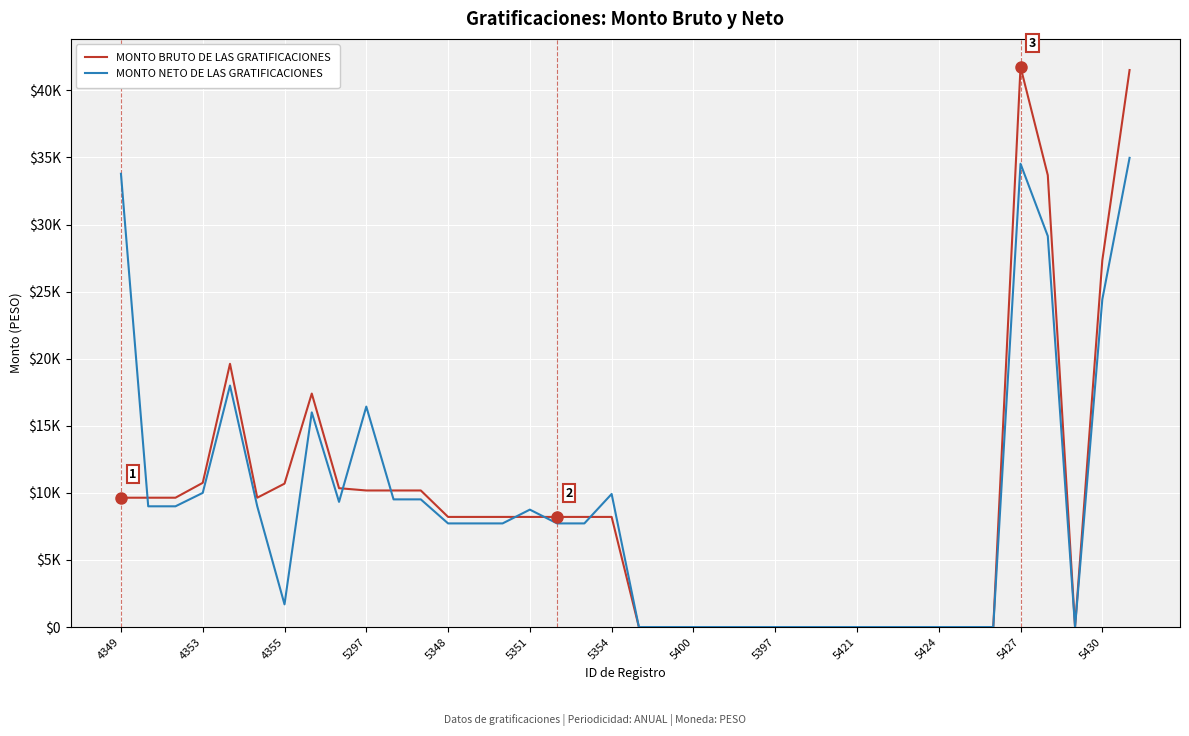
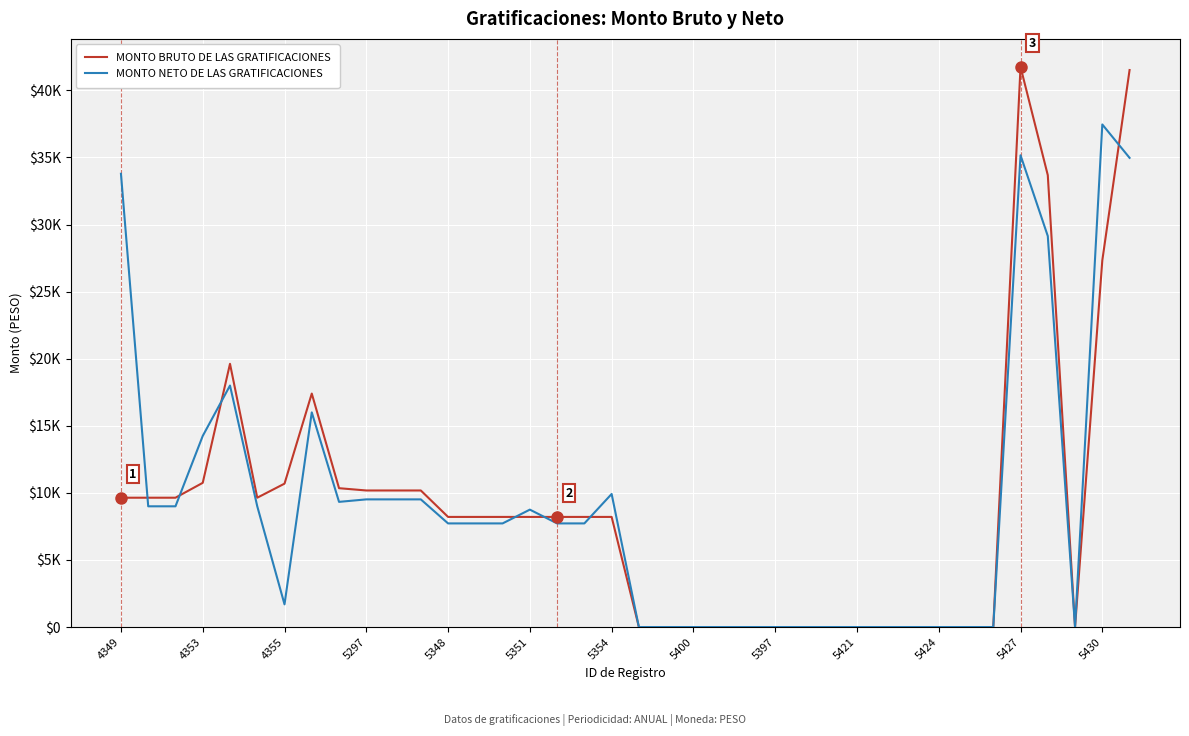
MONTO NETO DE LAS GRATIFICACIONES, 4353: $10000 -> $14200
MONTO NETO DE LAS GRATIFICACIONES, 5297: $16400 -> $9500
MONTO NETO DE LAS GRATIFICACIONES, 5427: $34500 -> $35200
MONTO NETO DE LAS GRATIFICACIONES, 5430: $24400 -> $37500
